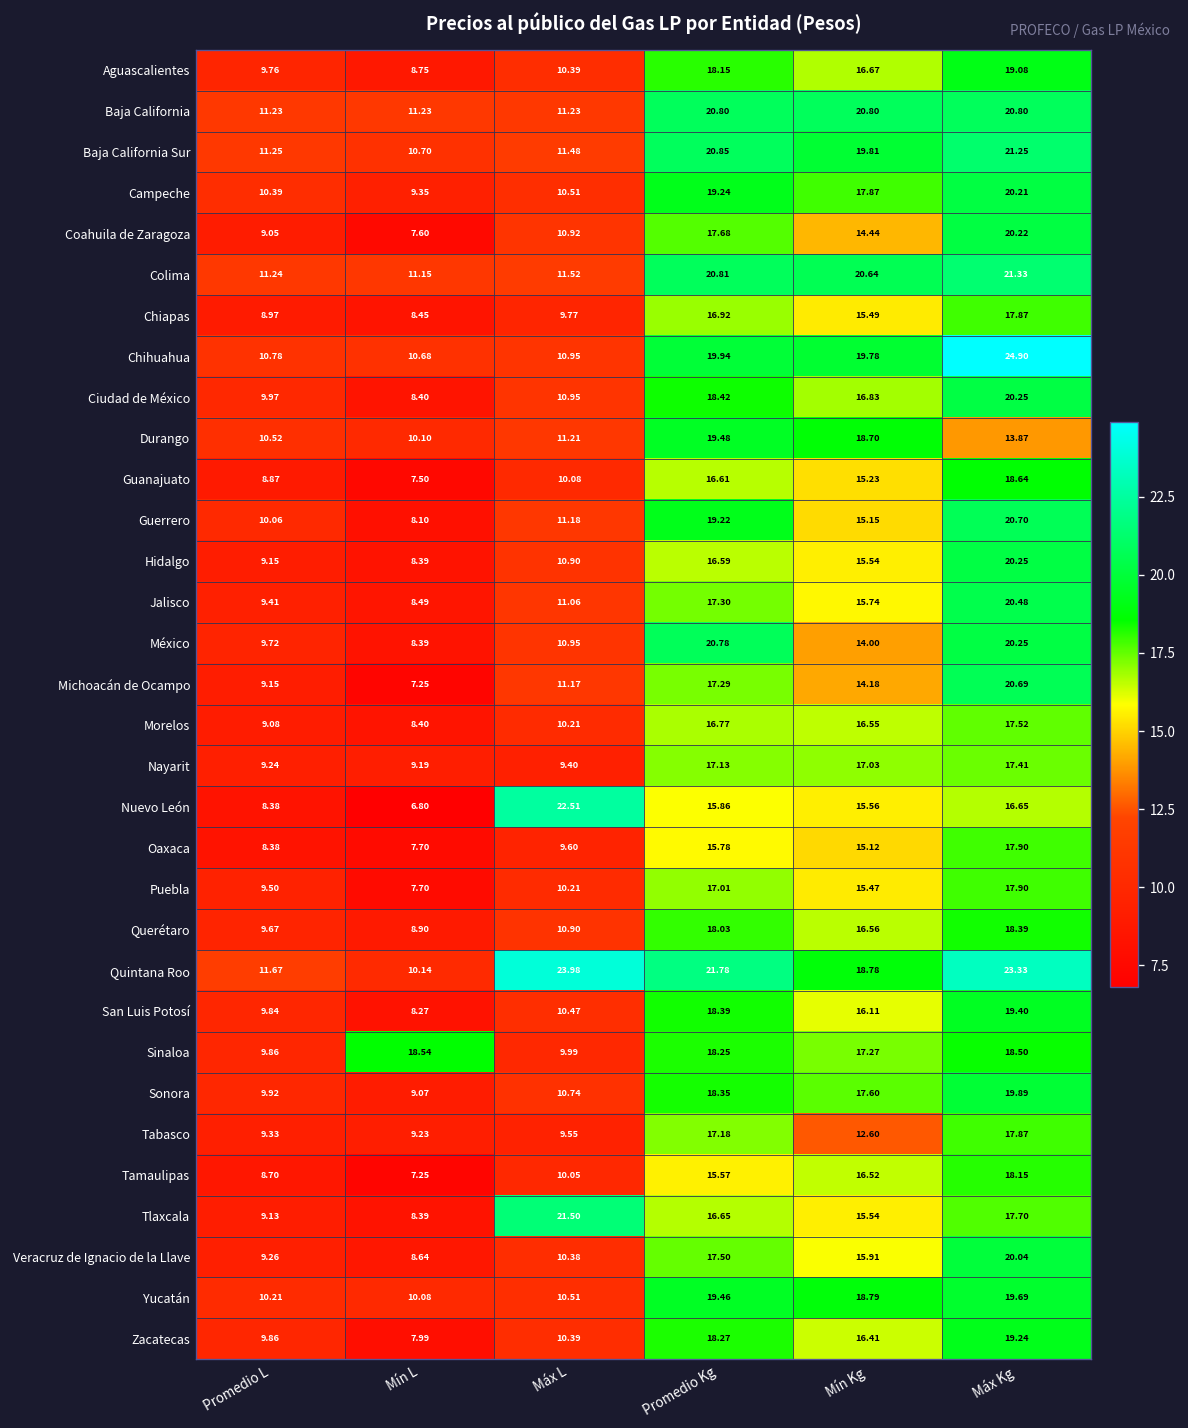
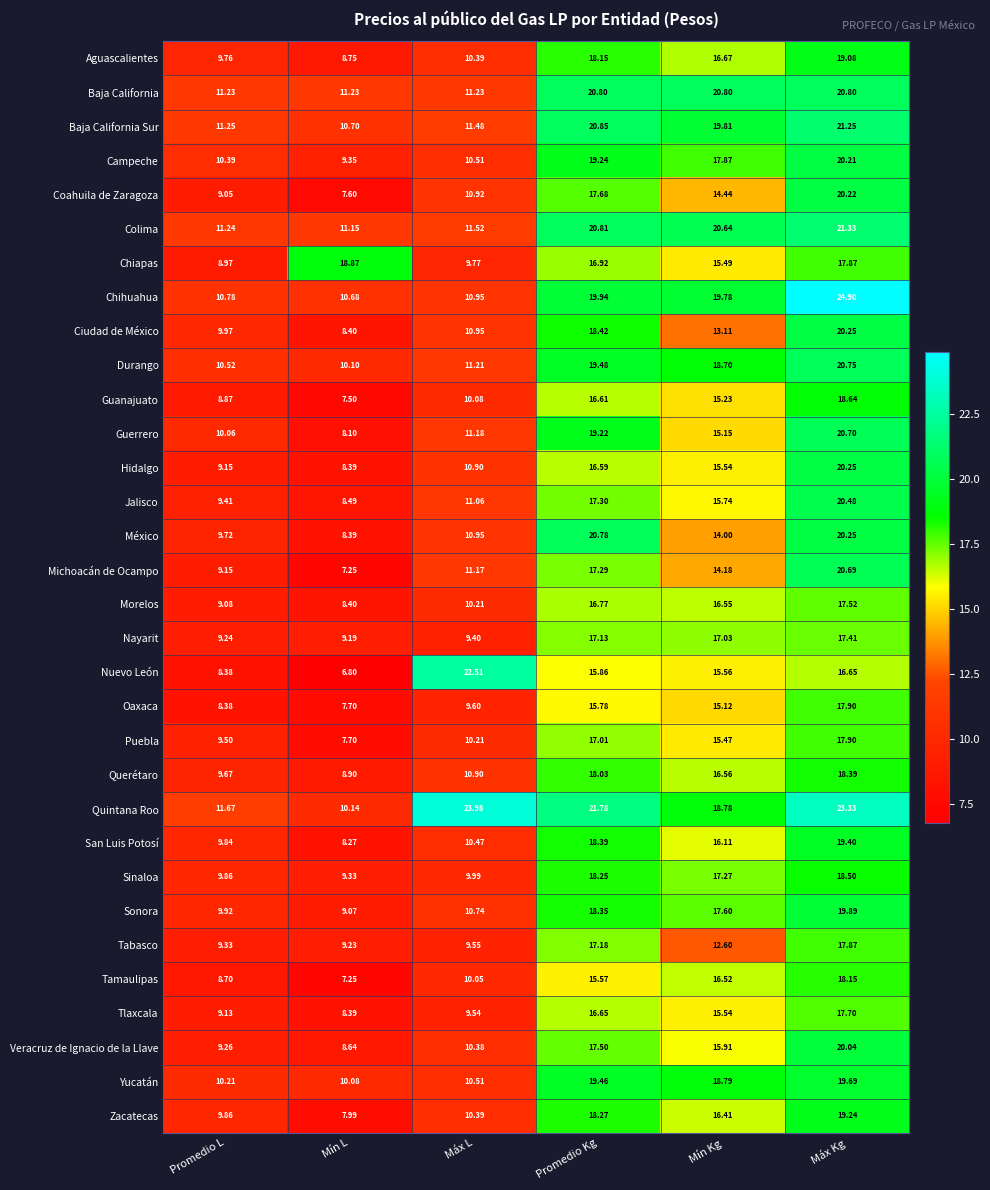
Chiapas, Mín L: 8.45 -> 18.87
Ciudad de México, Mín Kg: 16.83 -> 13.11
Durango, Máx Kg: 13.87 -> 20.75
Sinaloa, Mín L: 18.54 -> 9.33
Tlaxcala, Máx L: 21.50 -> 9.54
